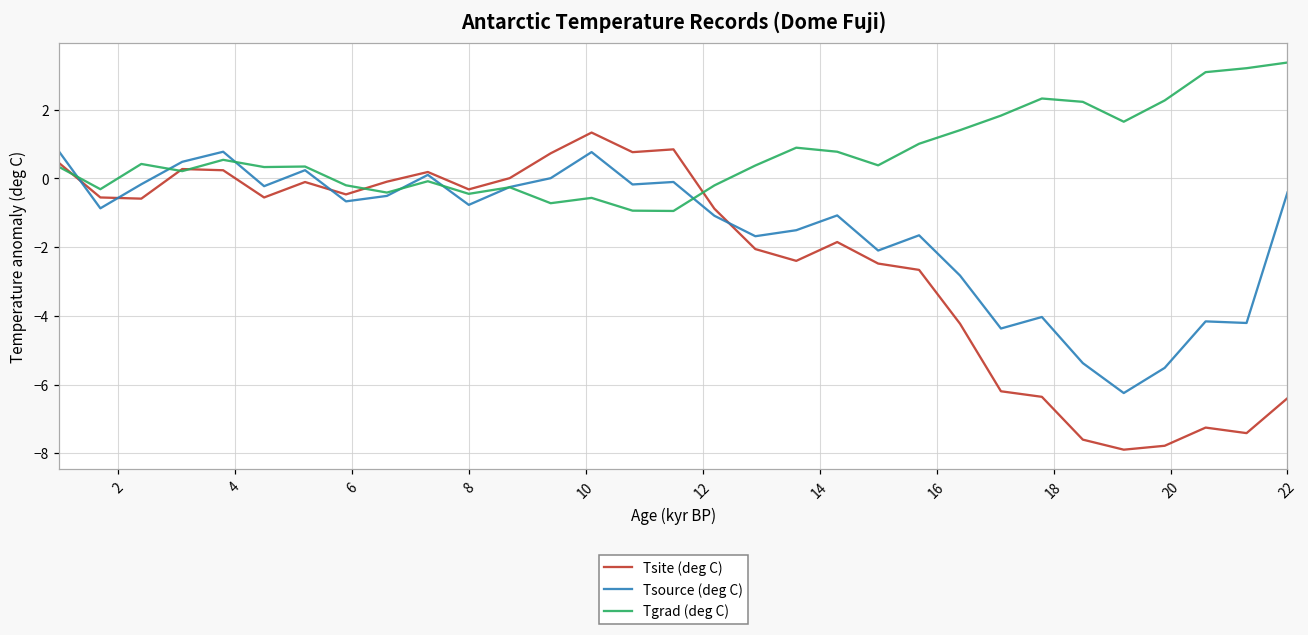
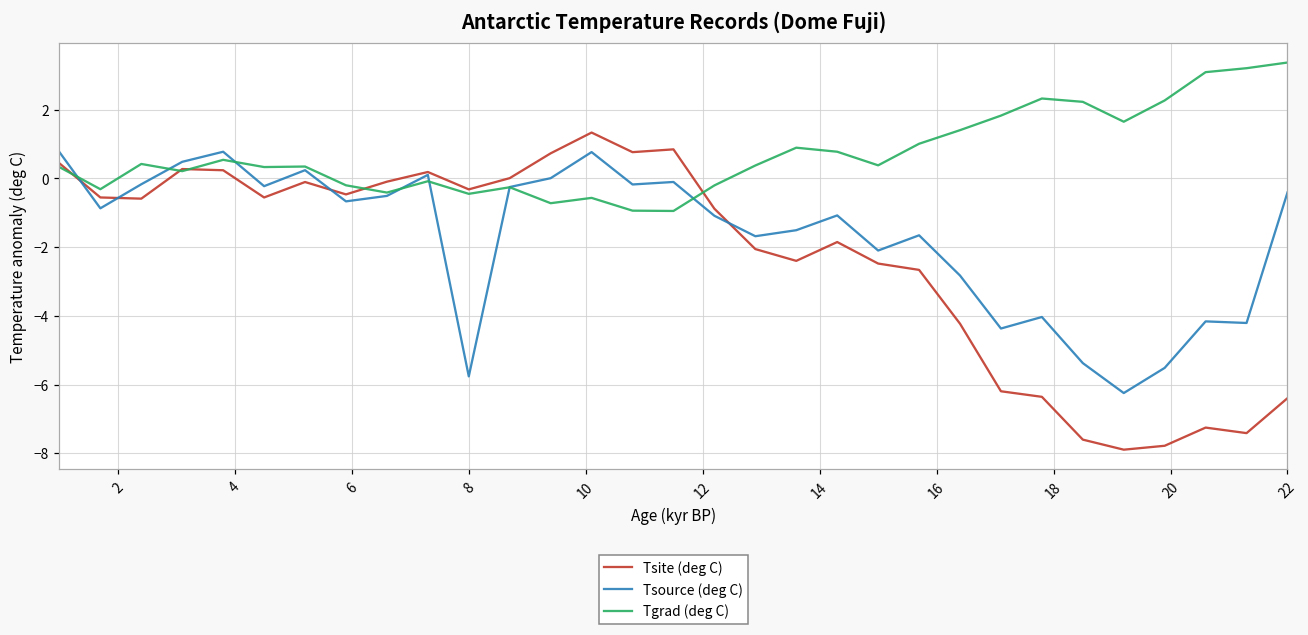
Tsource (deg C), 8: -0.8 -> -5.8
